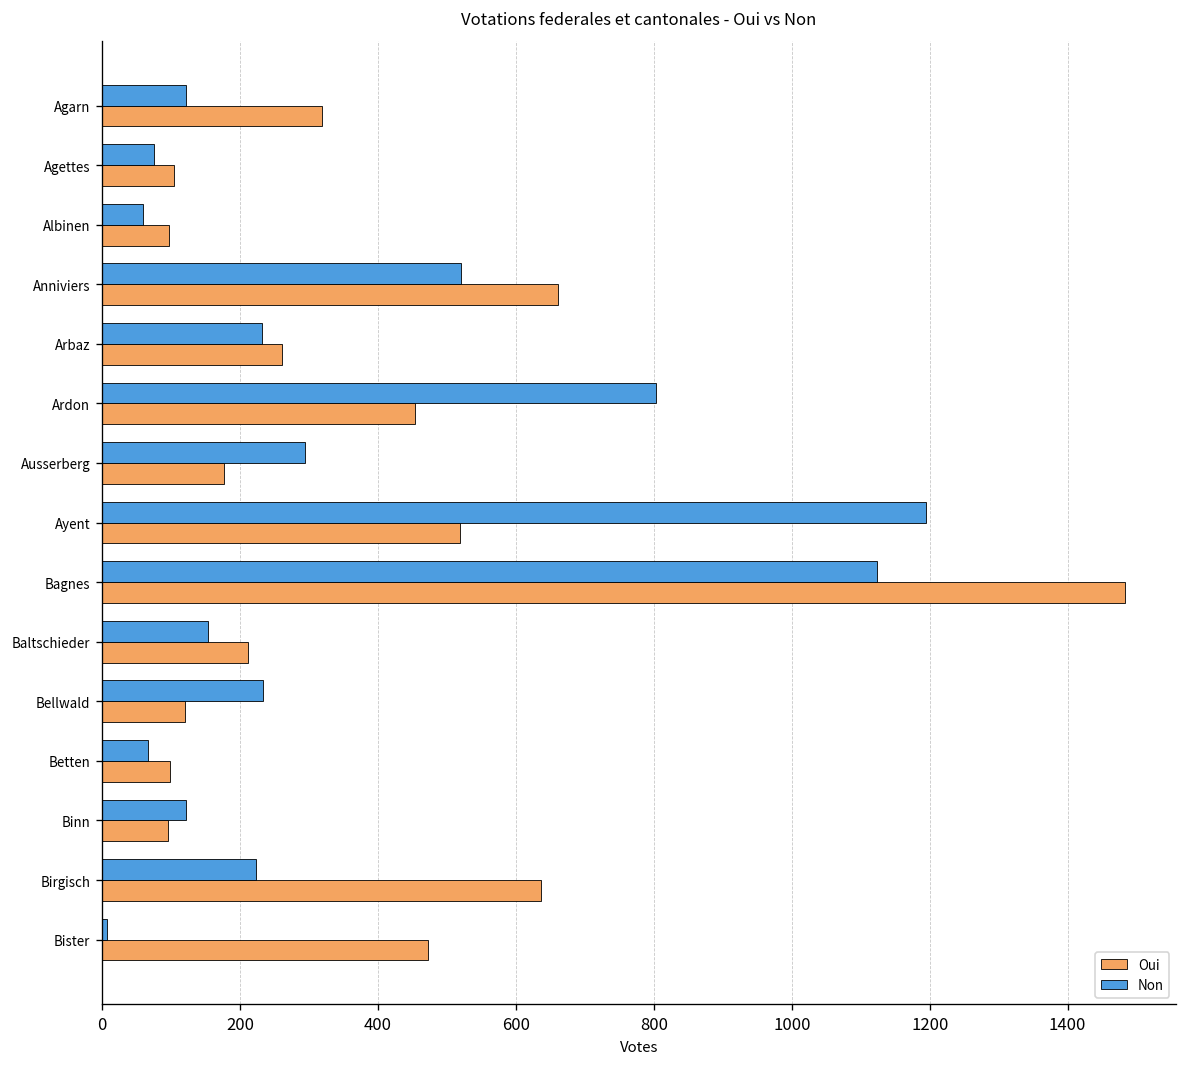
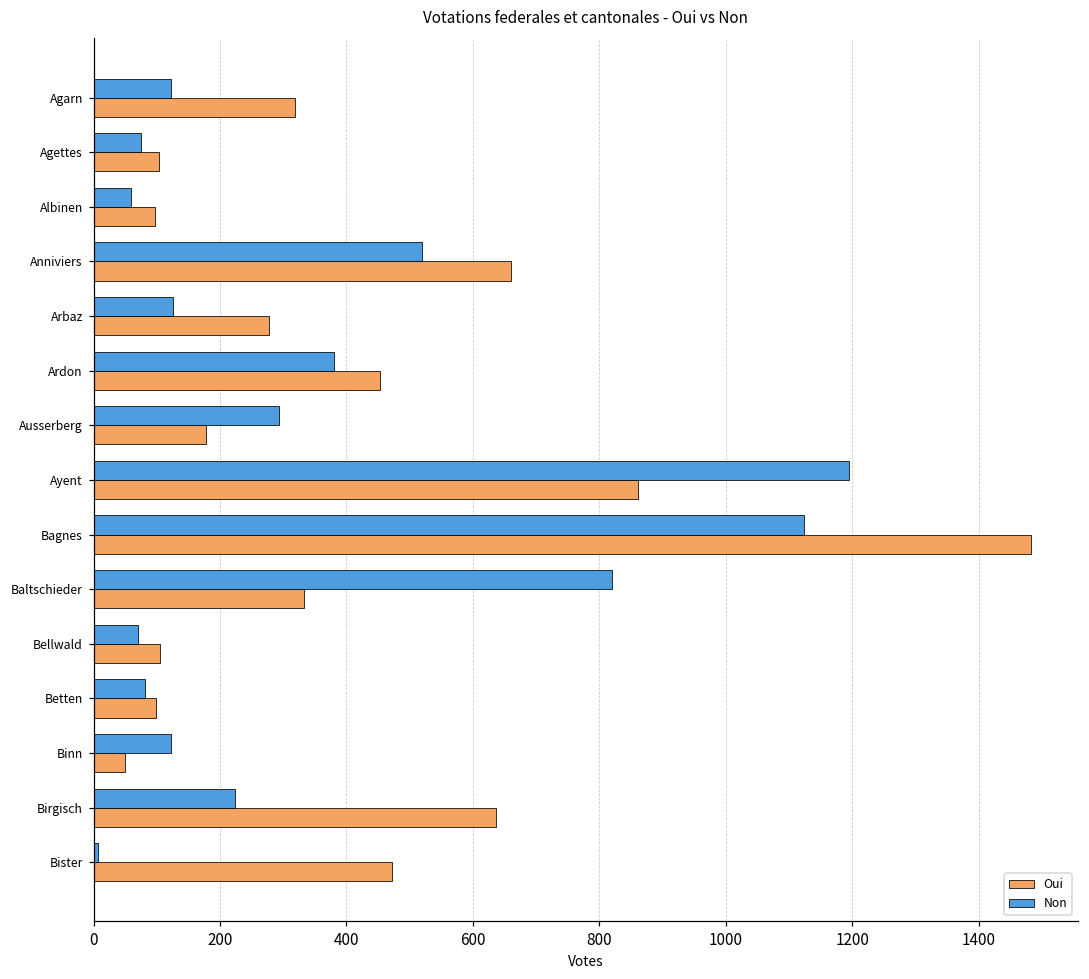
Non, Arbaz: 230 -> 130
Oui, Arbaz: 260 -> 280
Non, Ardon: 800 -> 380
Oui, Ayent: 520 -> 860
Non, Baltschieder: 150 -> 820
Oui, Baltschieder: 210 -> 330
Non, Bellwald: 230 -> 70
Oui, Bellwald: 120 -> 110
Non, Betten: 70 -> 80
Oui, Binn: 100 -> 50
